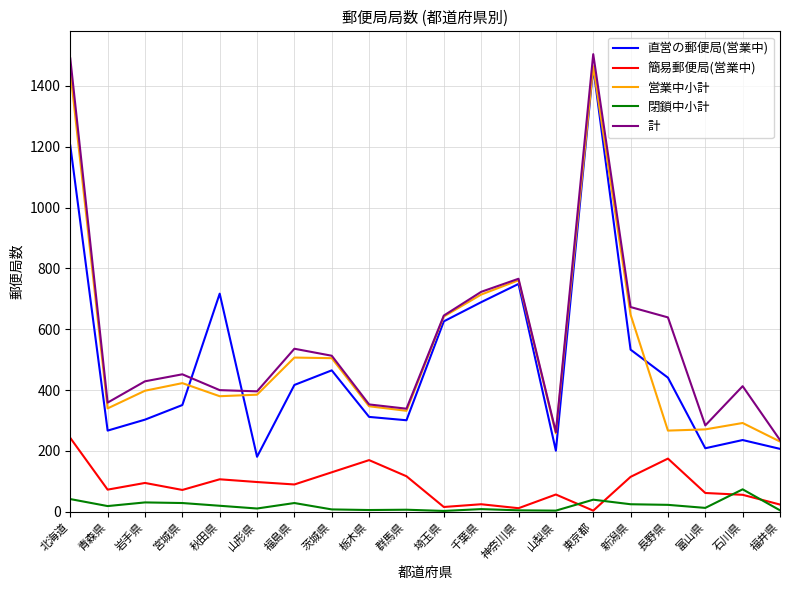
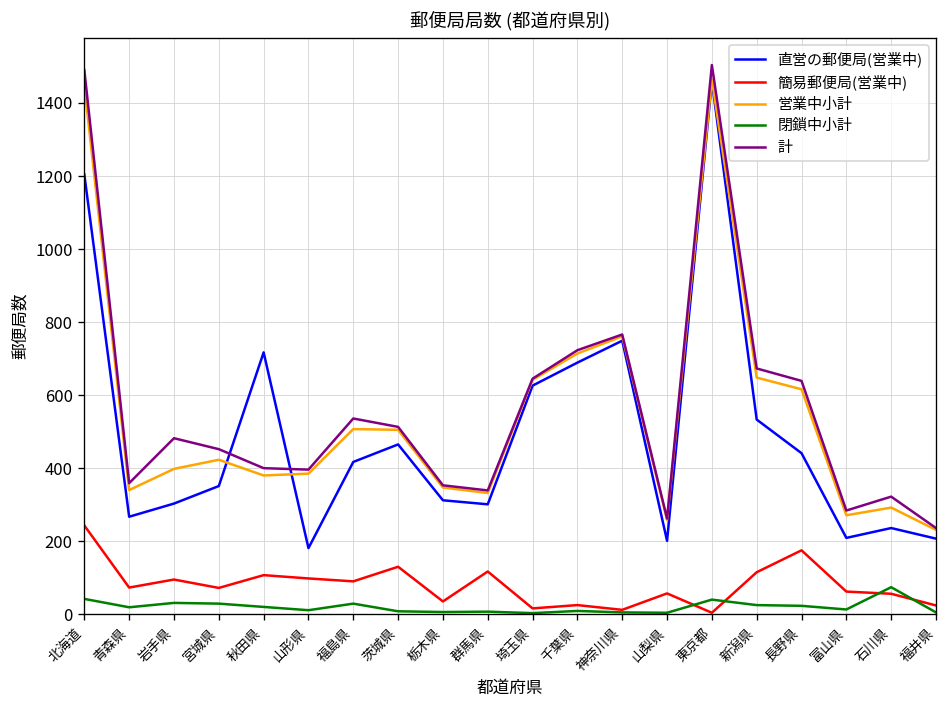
計, 岩手県: 430 -> 480
簡易郵便局(営業中), 栃木県: 170 -> 40
営業中小計, 長野県: 270 -> 620
計, 石川県: 410 -> 320
